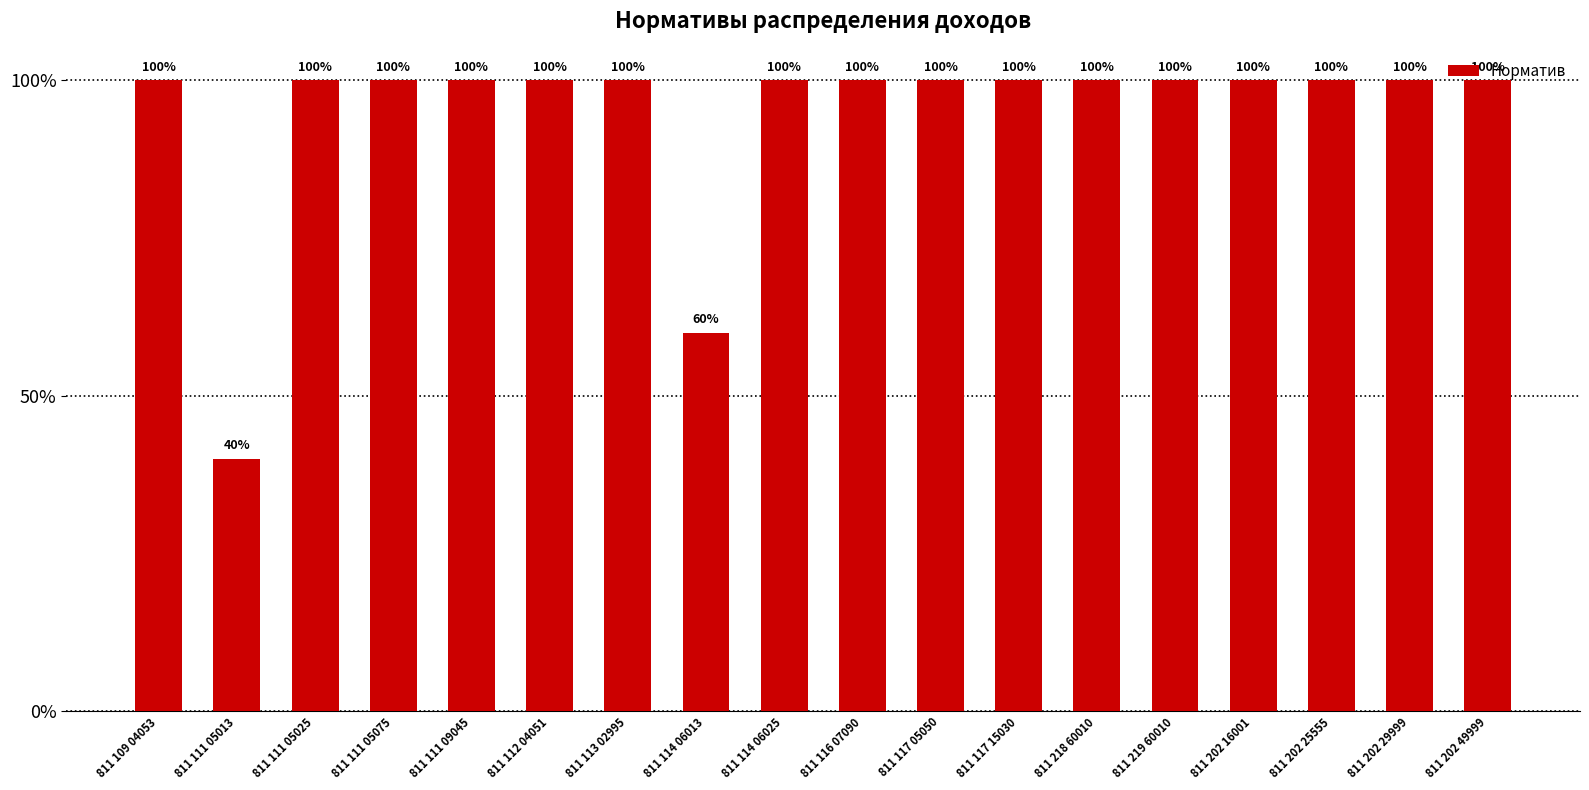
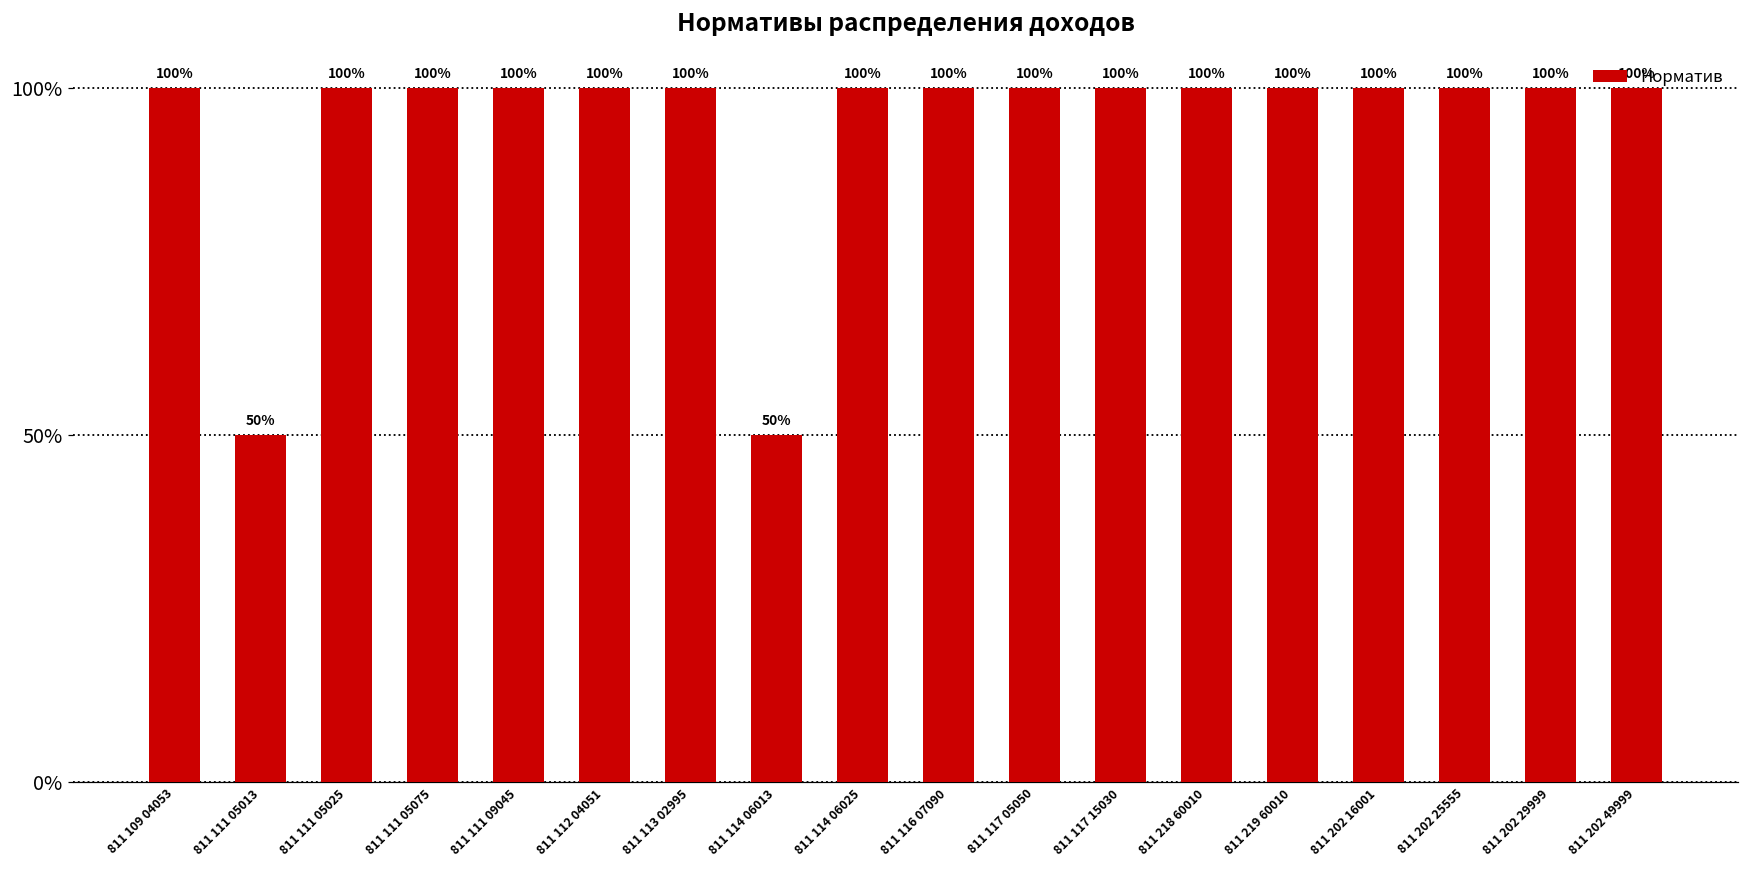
811 111 05013: 40% -> 50%
811 114 06013: 60% -> 50%
